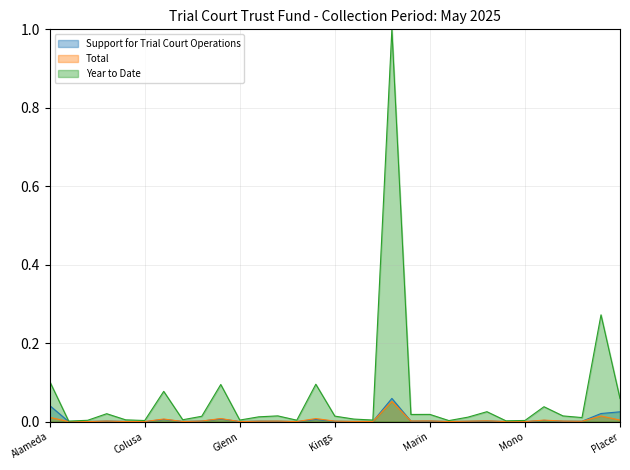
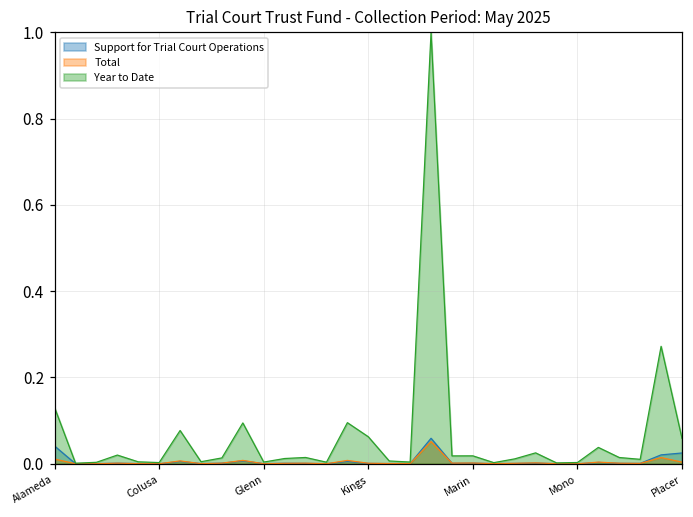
Year to Date, Alameda: 0.10 -> 0.13
Year to Date, Kings: 0.01 -> 0.06
